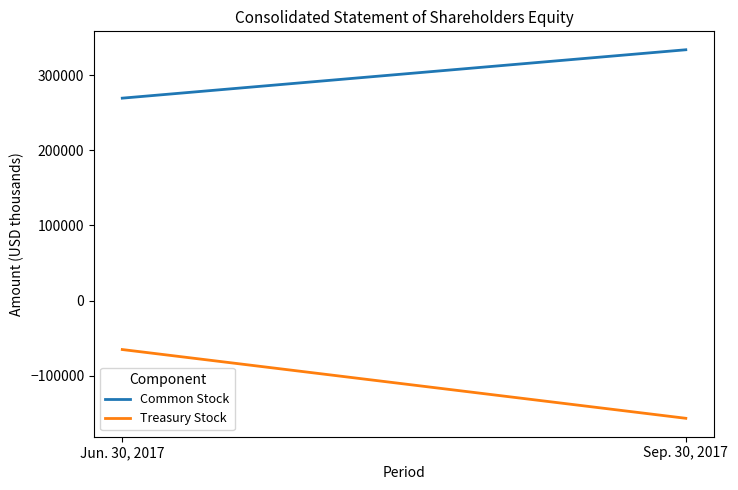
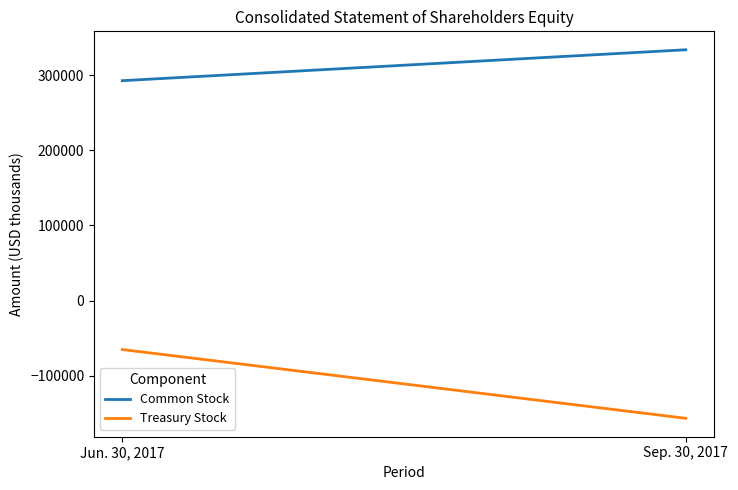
Common Stock, Jun. 30, 2017: 270000 -> 290000
